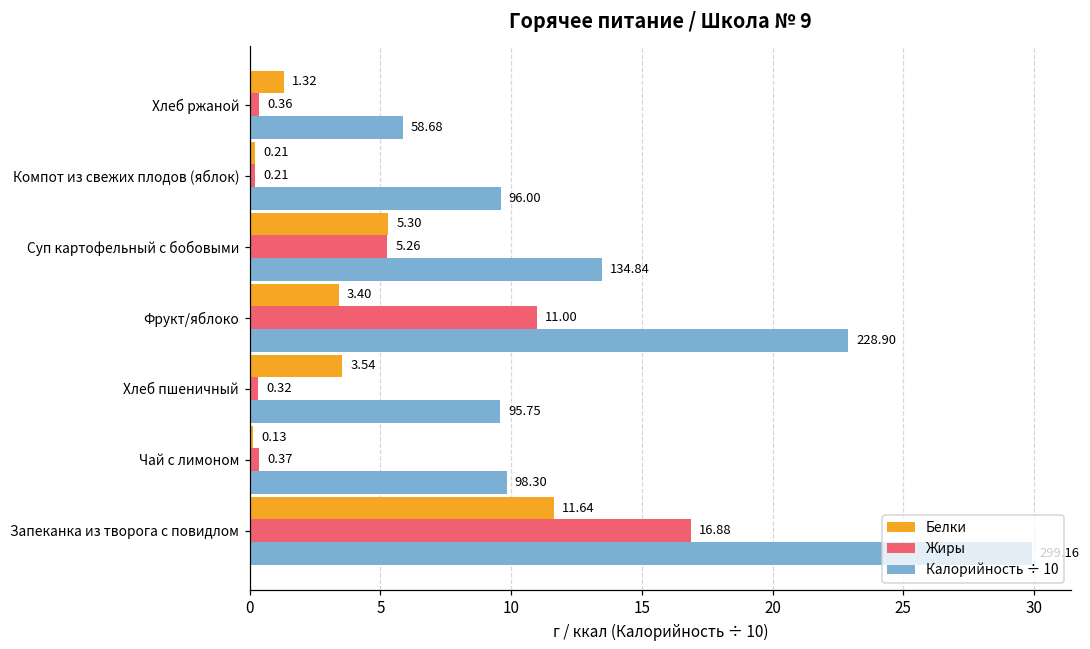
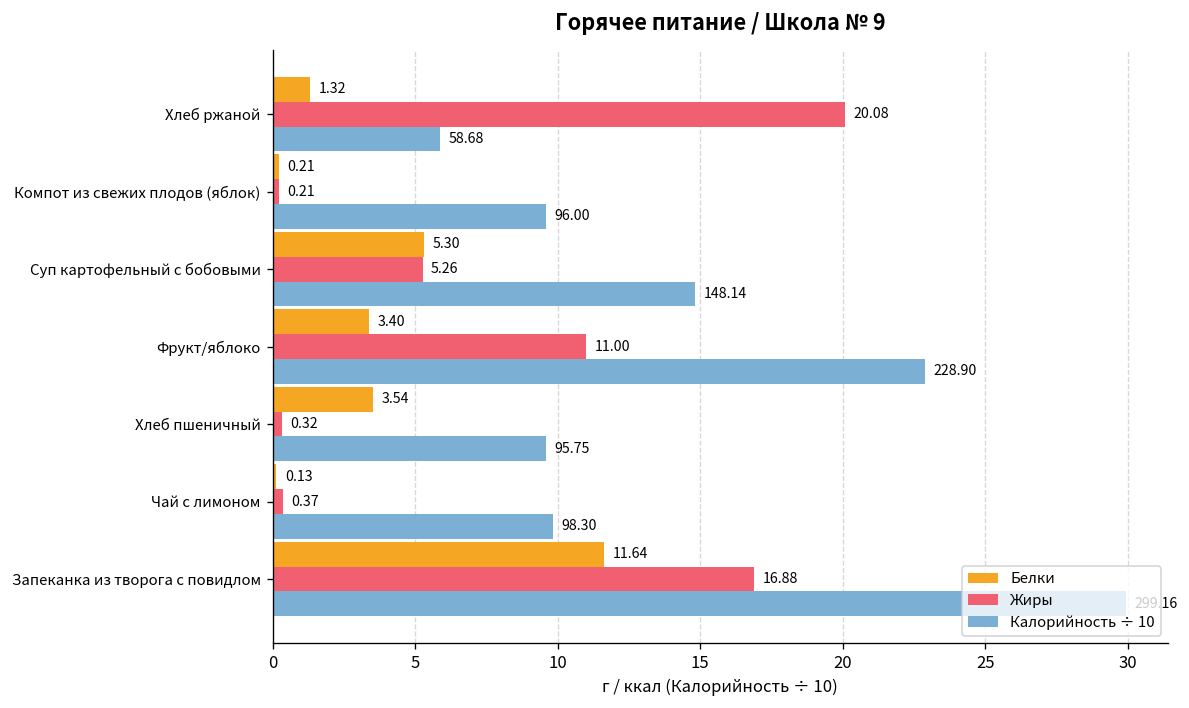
Жиры, Хлеб ржаной: 0.36 -> 20.08
Калорийность ÷ 10, Суп картофельный с бобовыми: 134.84 -> 148.14
